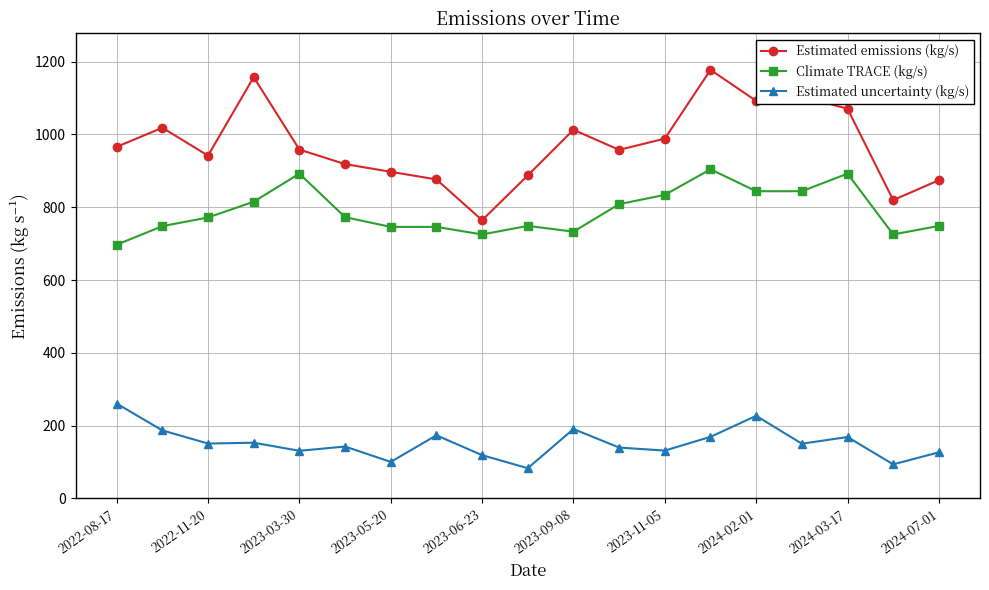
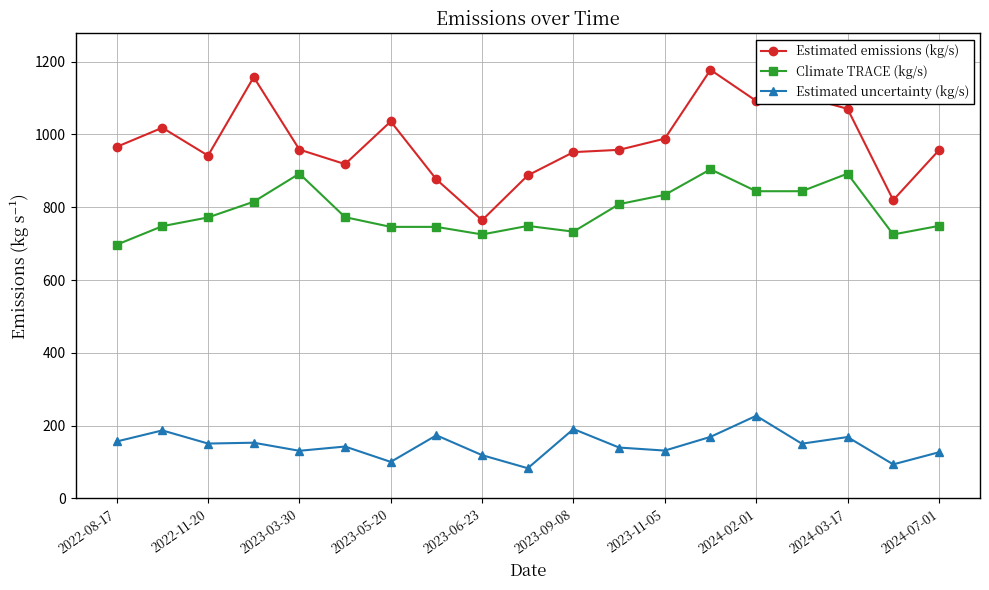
Estimated uncertainty (kg/s), 2022-08-17: 260 -> 160
Estimated emissions (kg/s), 2023-05-20: 900 -> 1040
Estimated emissions (kg/s), 2023-09-08: 1010 -> 950
Estimated emissions (kg/s), 2024-07-01: 870 -> 960
